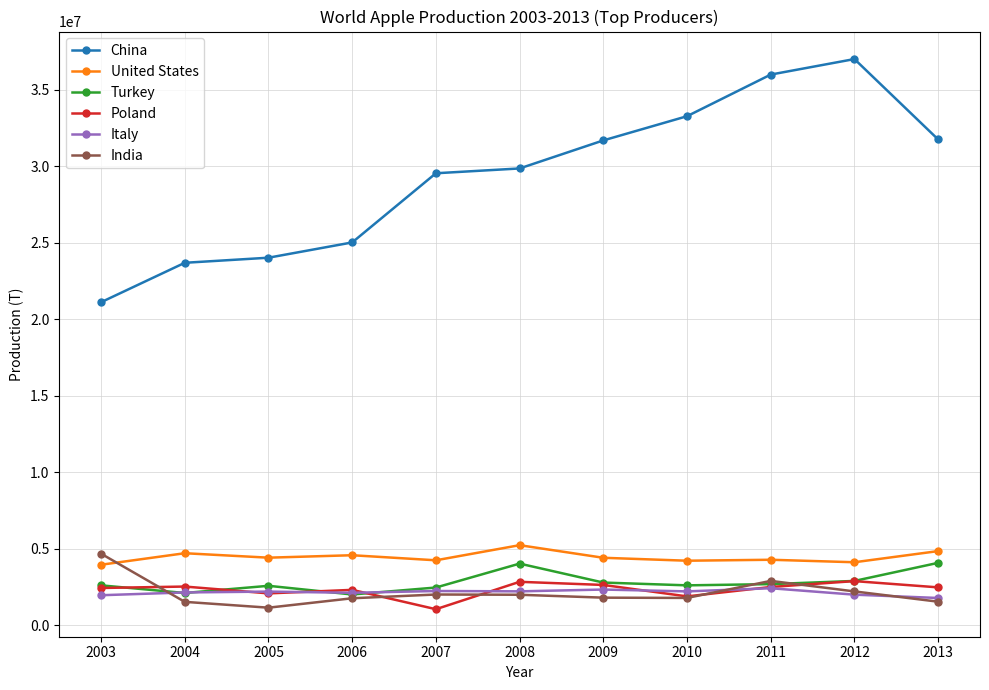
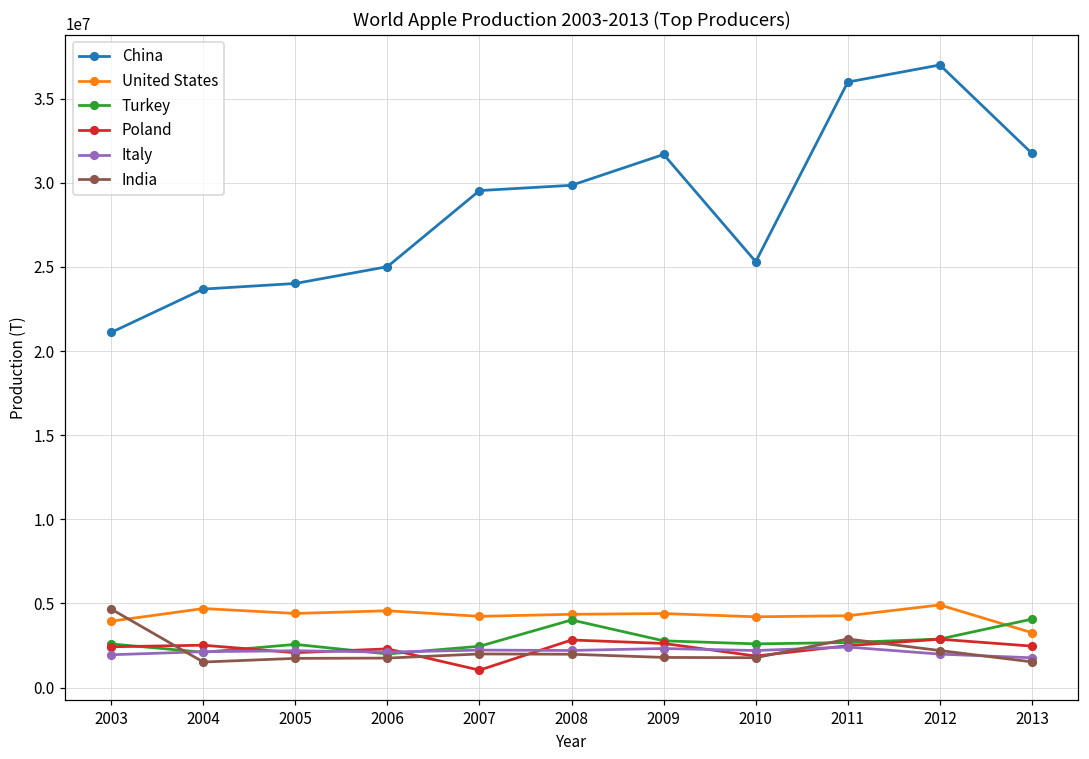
India, 2005: 1100000 -> 1700000
United States, 2008: 5200000 -> 4400000
China, 2010: 33300000 -> 25300000
United States, 2012: 4100000 -> 4900000
United States, 2013: 4800000 -> 3300000
